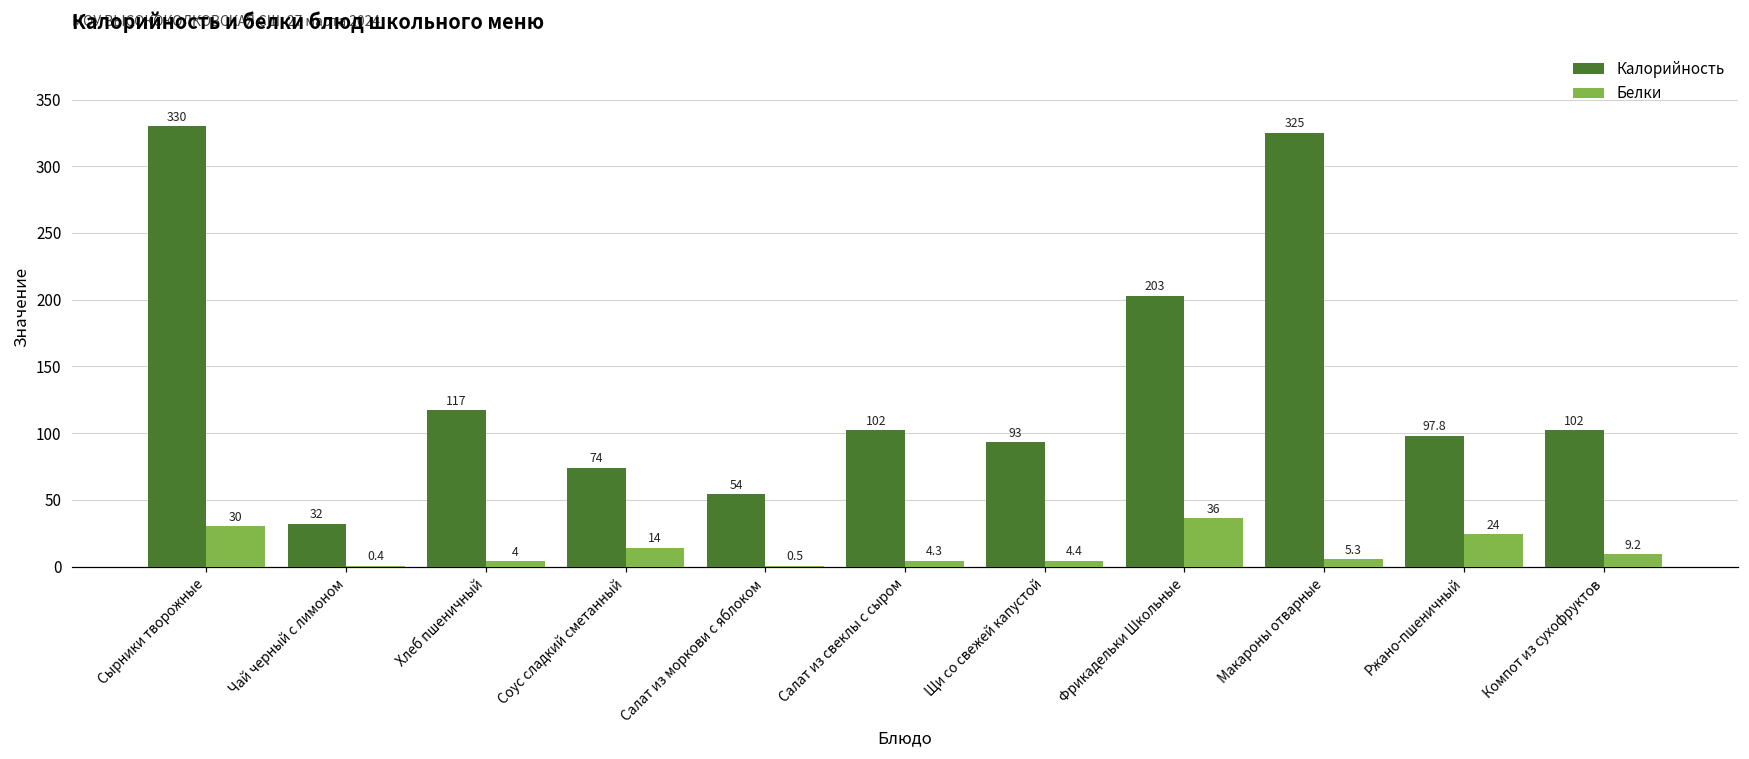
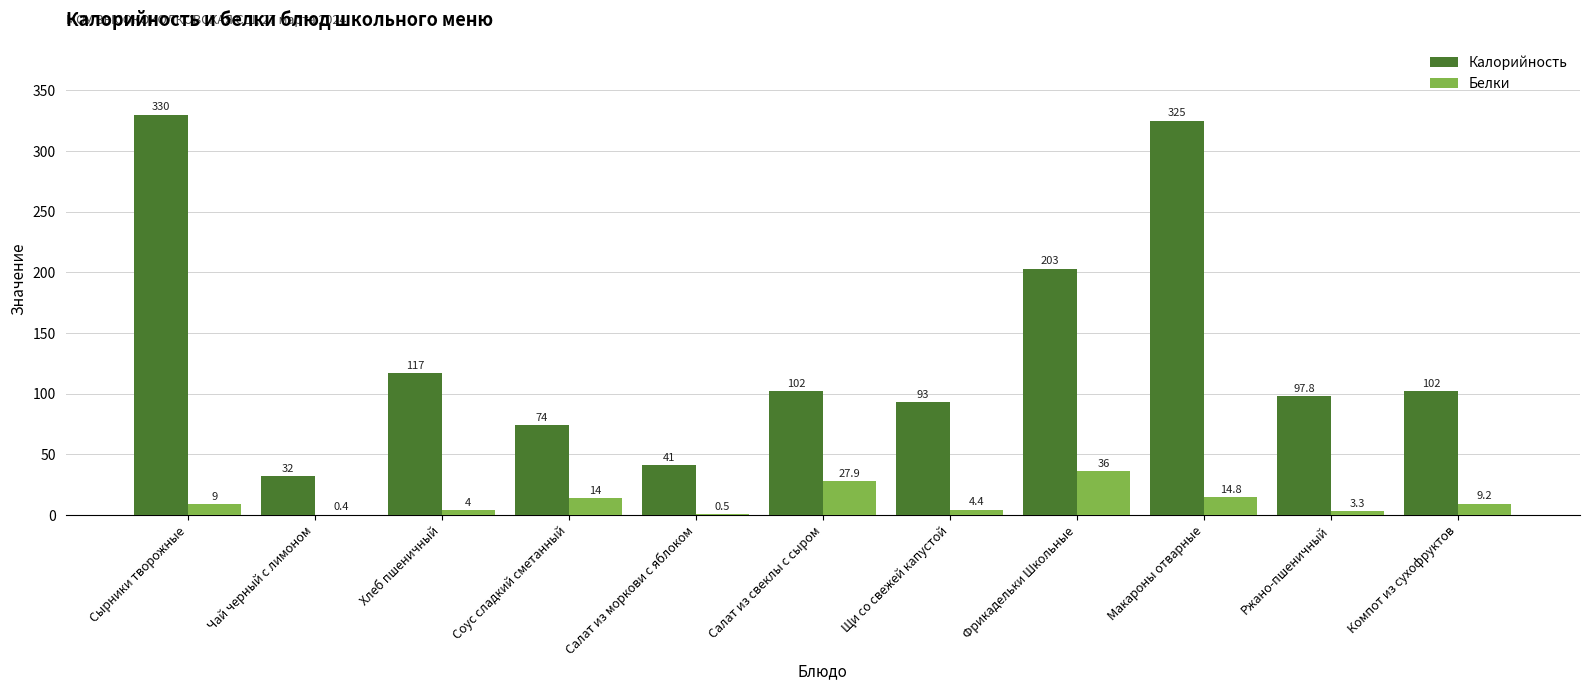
Белки, Сырники творожные: 30 -> 9
Калорийность, Салат из моркови с яблоком: 54 -> 41
Белки, Салат из свеклы с сыром: 4.3 -> 27.9
Белки, Макароны отварные: 5.3 -> 14.8
Белки, Ржано-пшеничный: 24 -> 3.3
